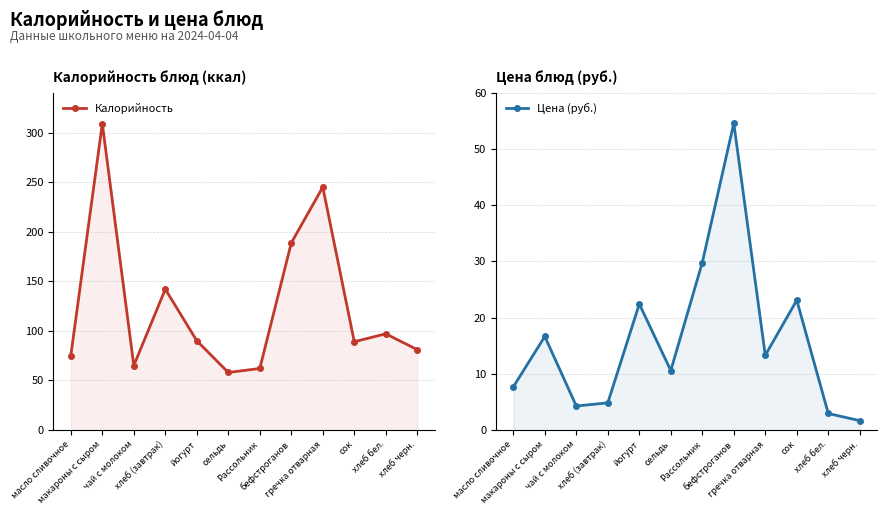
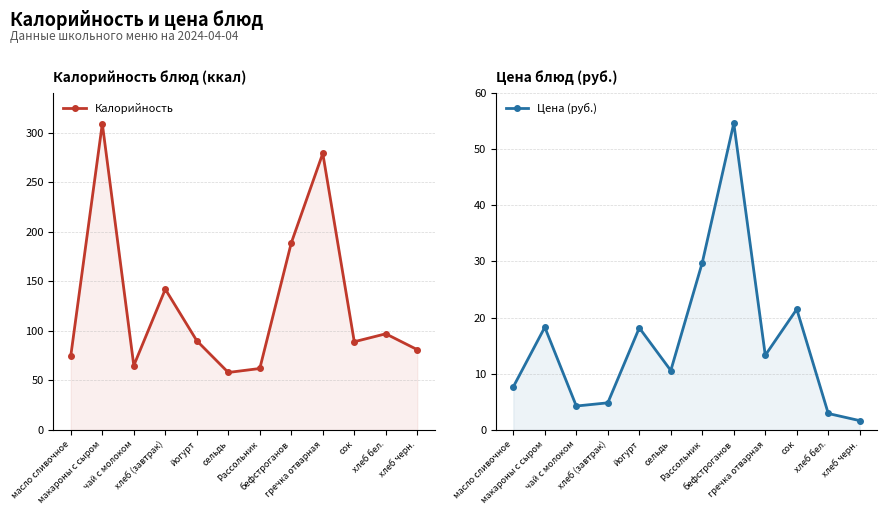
Калорийность блюд (ккал), гречка отварная: 250 -> 280
Цена блюд (руб.), макароны с сыром: 17 -> 18
Цена блюд (руб.), йогурт: 22 -> 18
Цена блюд (руб.), сок: 23 -> 22
